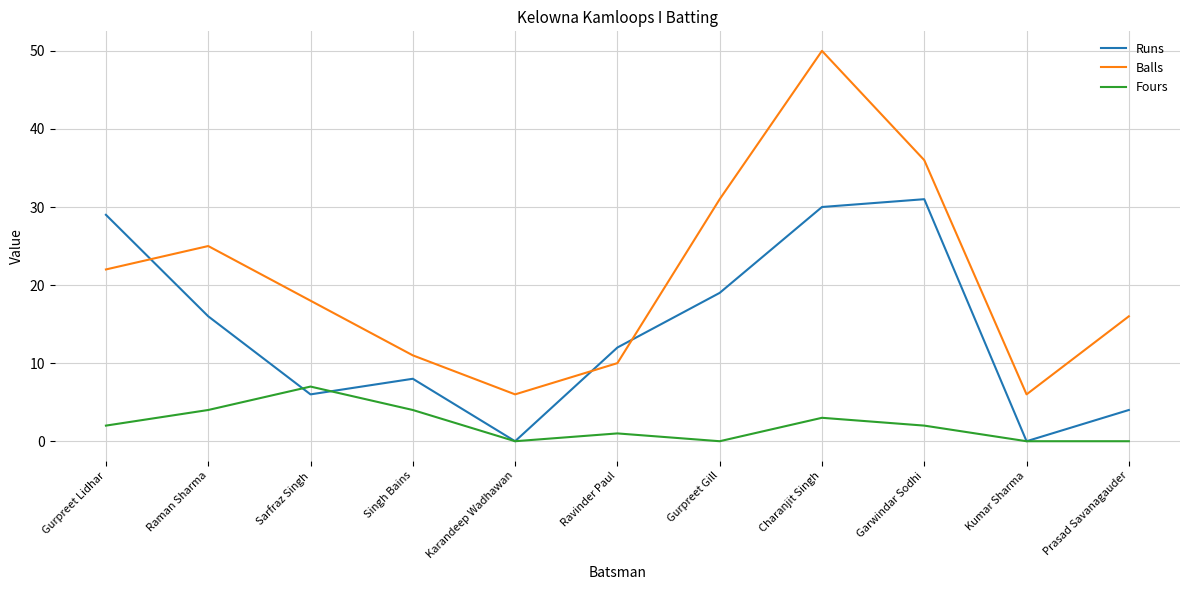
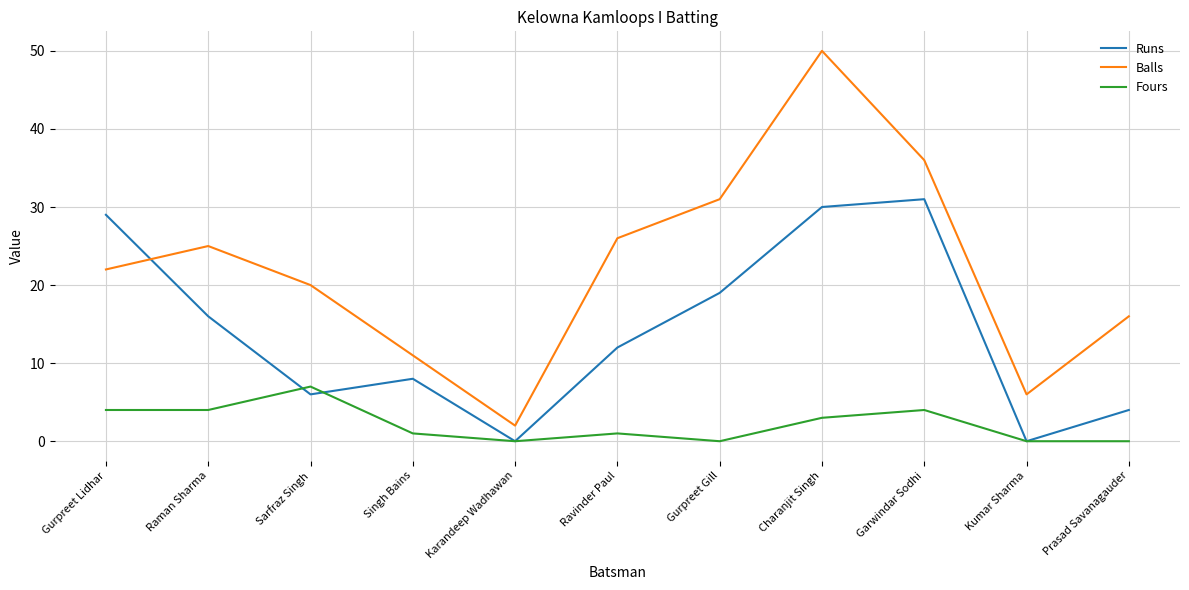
Fours, Gurpreet Lidhar: 2 -> 4
Balls, Sarfraz Singh: 18 -> 20
Fours, Singh Bains: 4 -> 1
Balls, Karandeep Wadhawan: 6 -> 2
Balls, Ravinder Paul: 10 -> 26
Fours, Garwindar Sodhi: 2 -> 4
